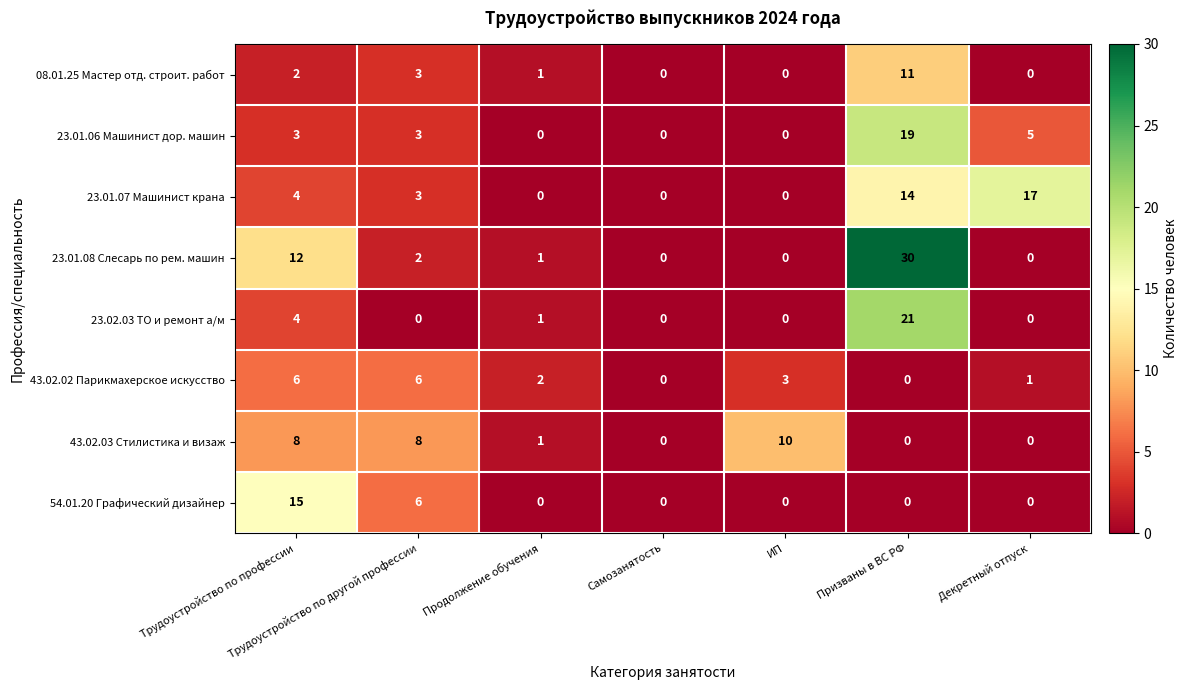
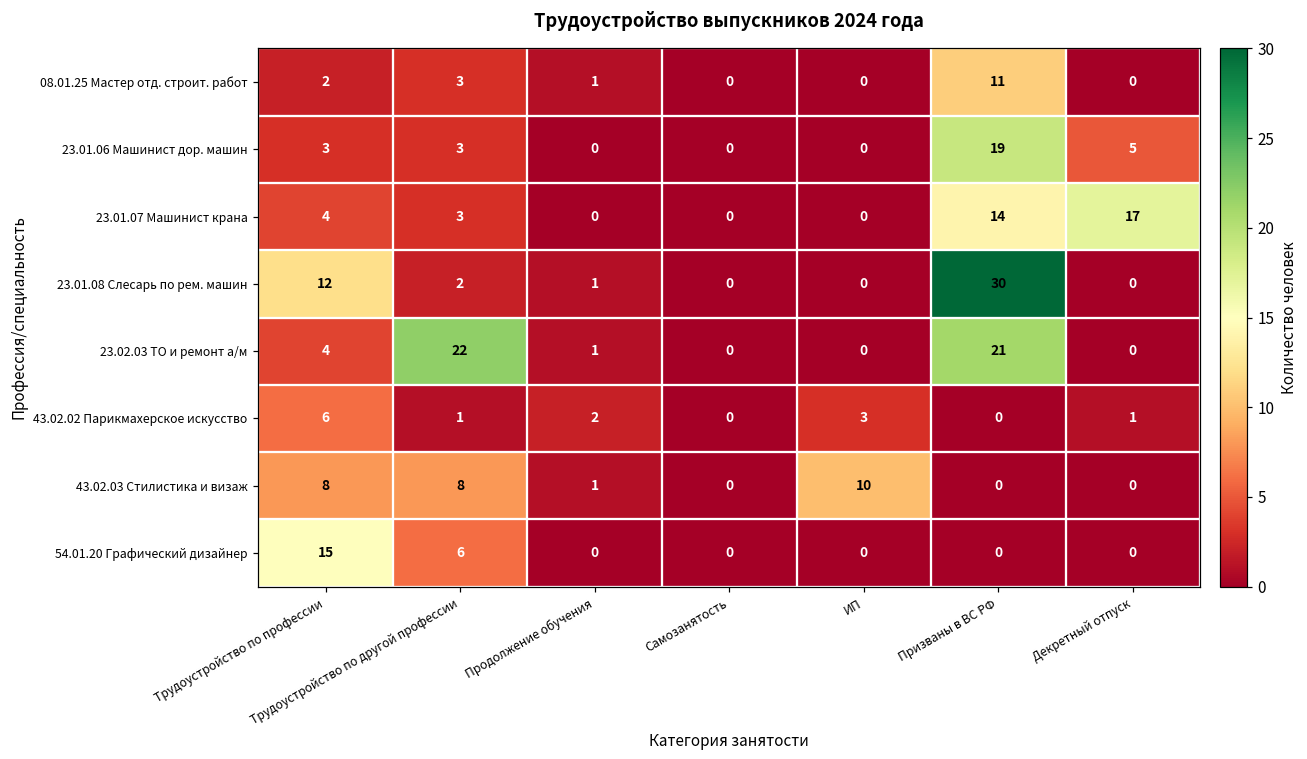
23.02.03 ТО и ремонт а/м, Трудоустройство по другой профессии: 0 -> 22
43.02.02 Парикмахерское искусство, Трудоустройство по другой профессии: 6 -> 1
